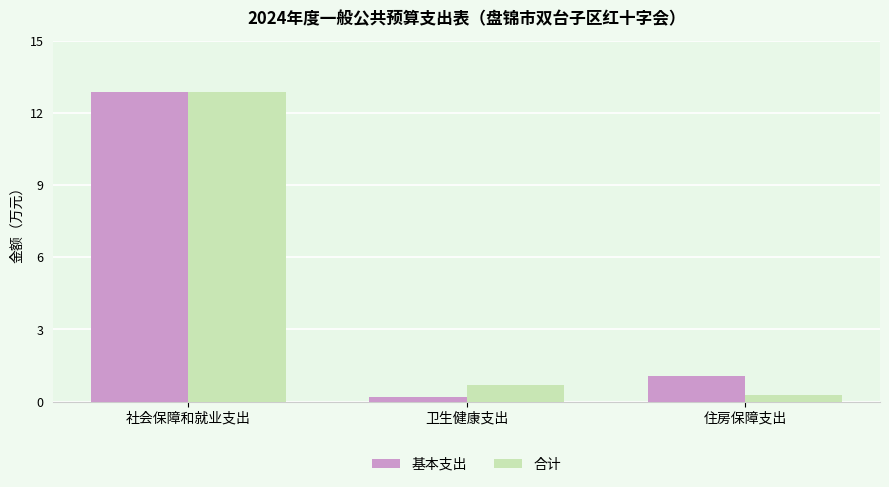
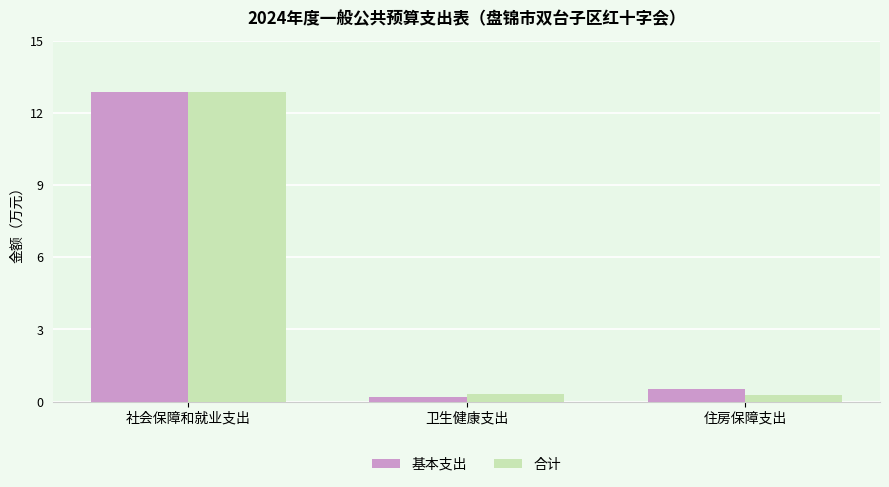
合计, 卫生健康支出: 0.7 -> 0.3
基本支出, 住房保障支出: 1.1 -> 0.5
